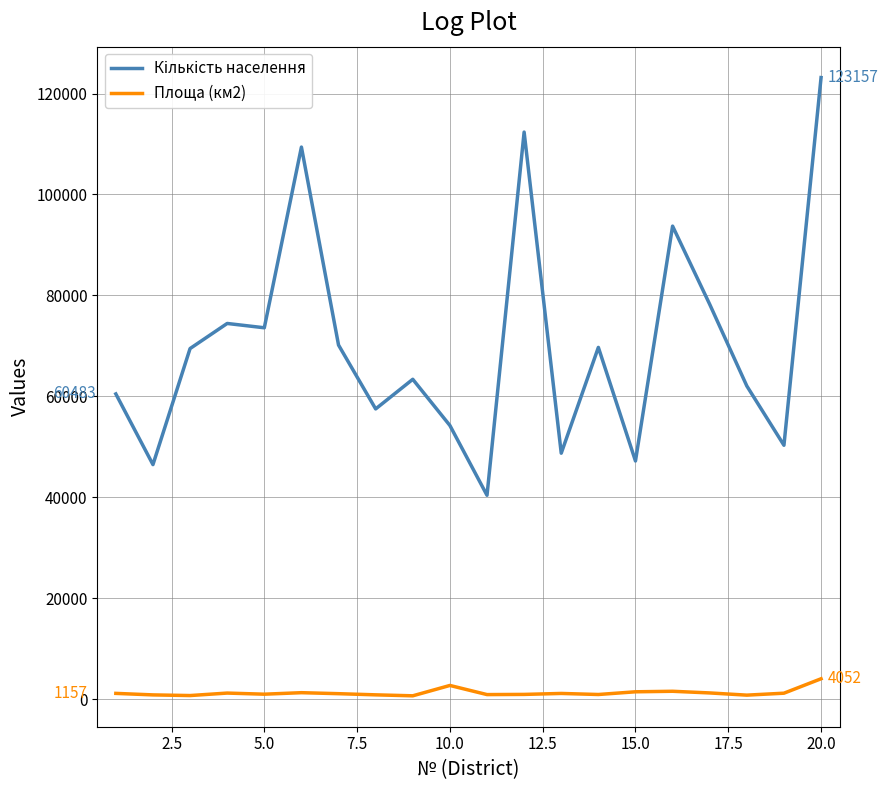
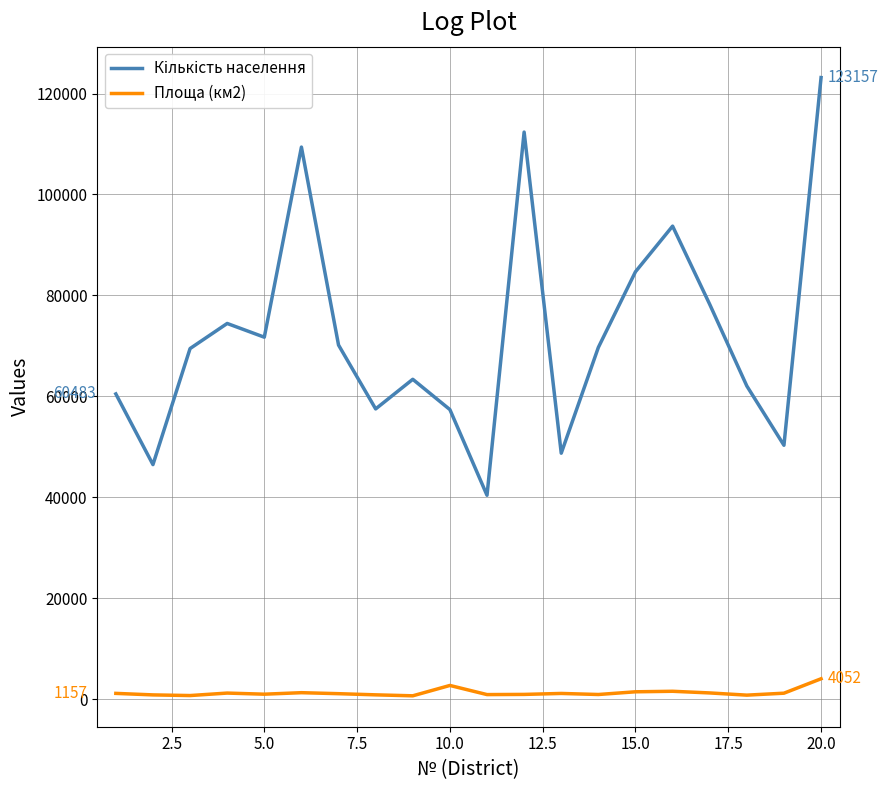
Кількість населення, 5.0: 74000 -> 72000
Кількість населення, 10.0: 54000 -> 57000
Кількість населення, 15.0: 47000 -> 85000
